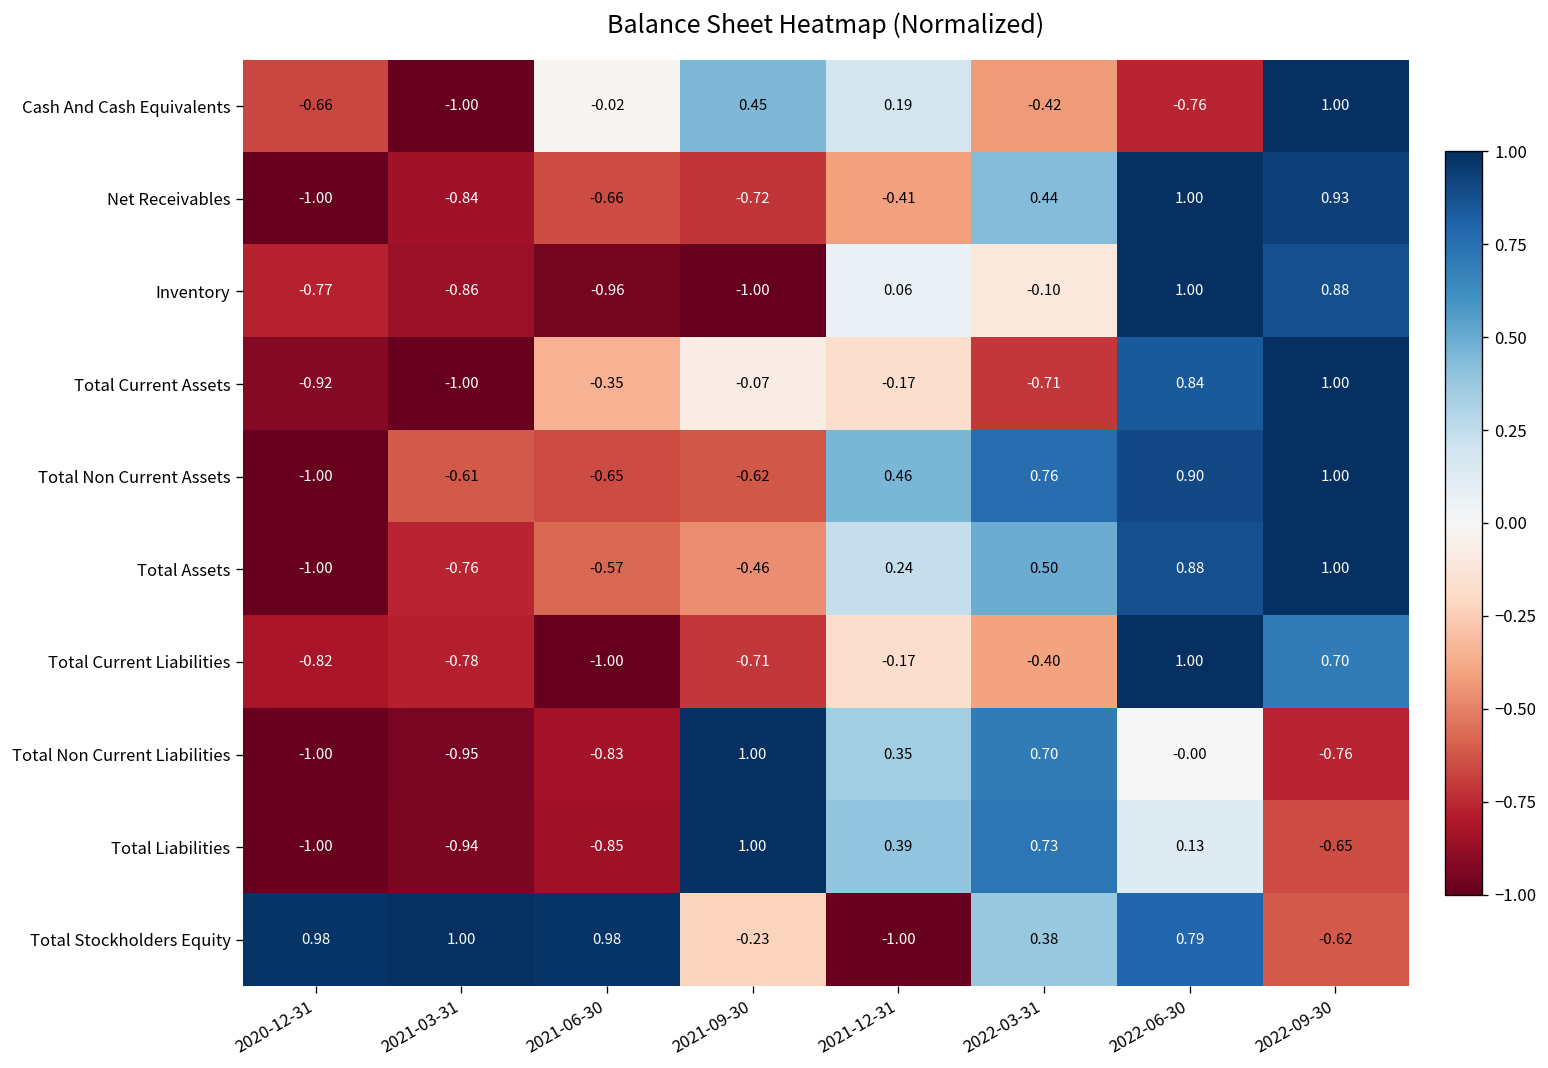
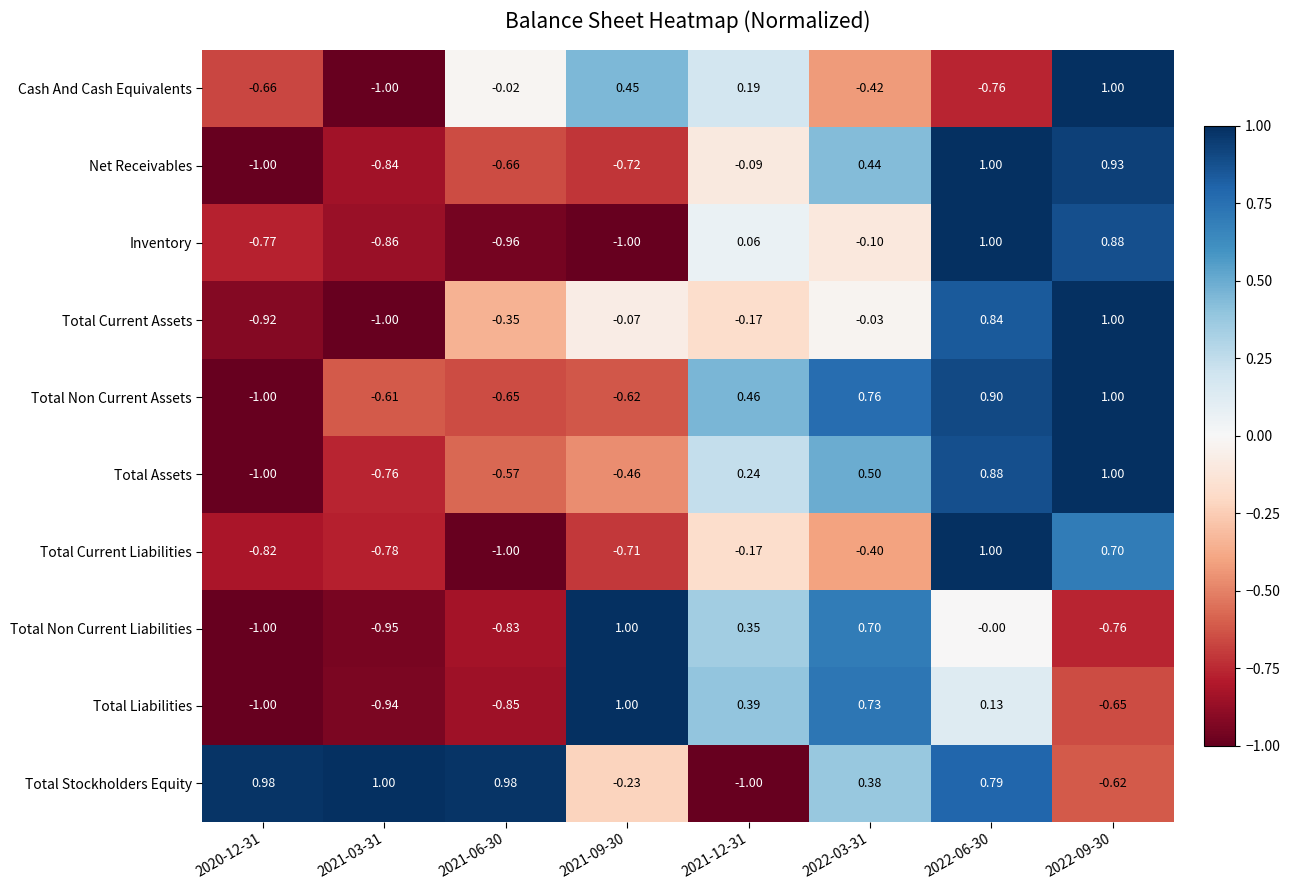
Net Receivables, 2021-12-31: -0.41 -> -0.09
Total Current Assets, 2022-03-31: -0.71 -> -0.03
